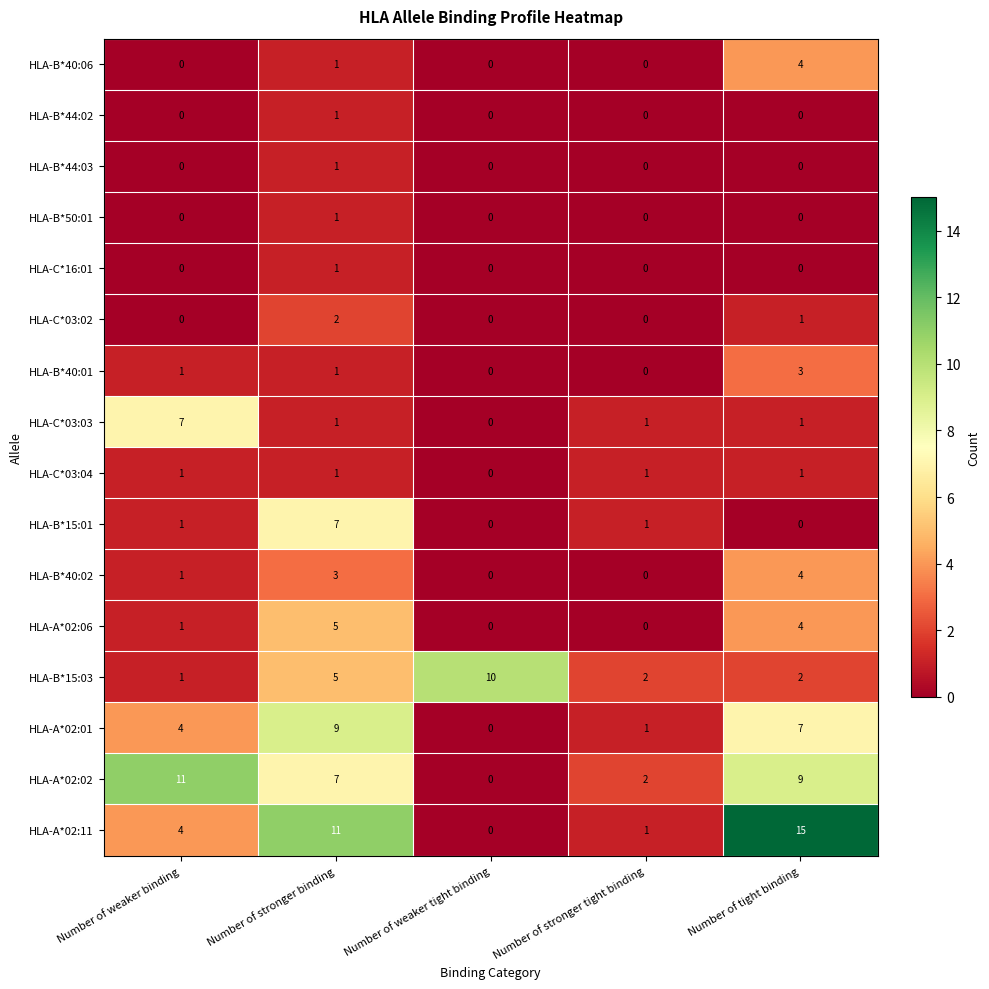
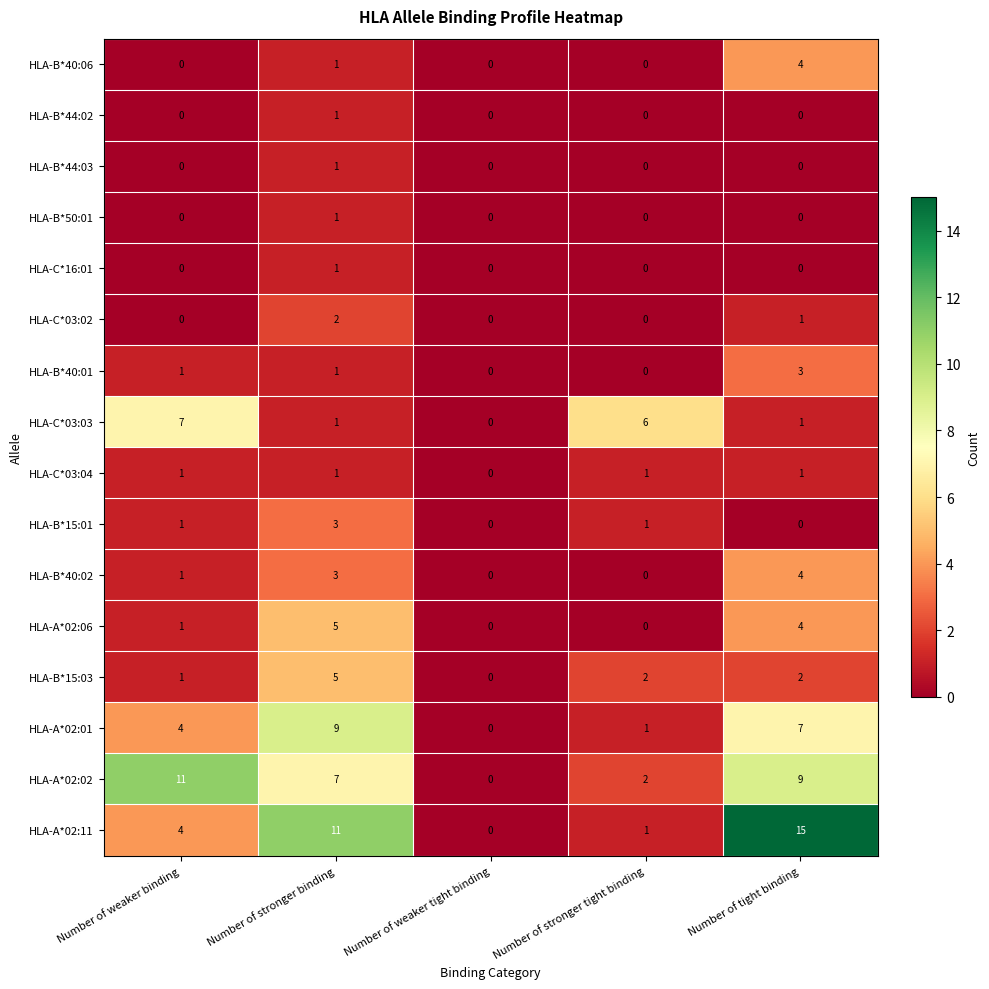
HLA-C*03:03, Number of stronger tight binding: 1 -> 6
HLA-B*15:01, Number of stronger binding: 7 -> 3
HLA-B*15:03, Number of weaker tight binding: 10 -> 0
